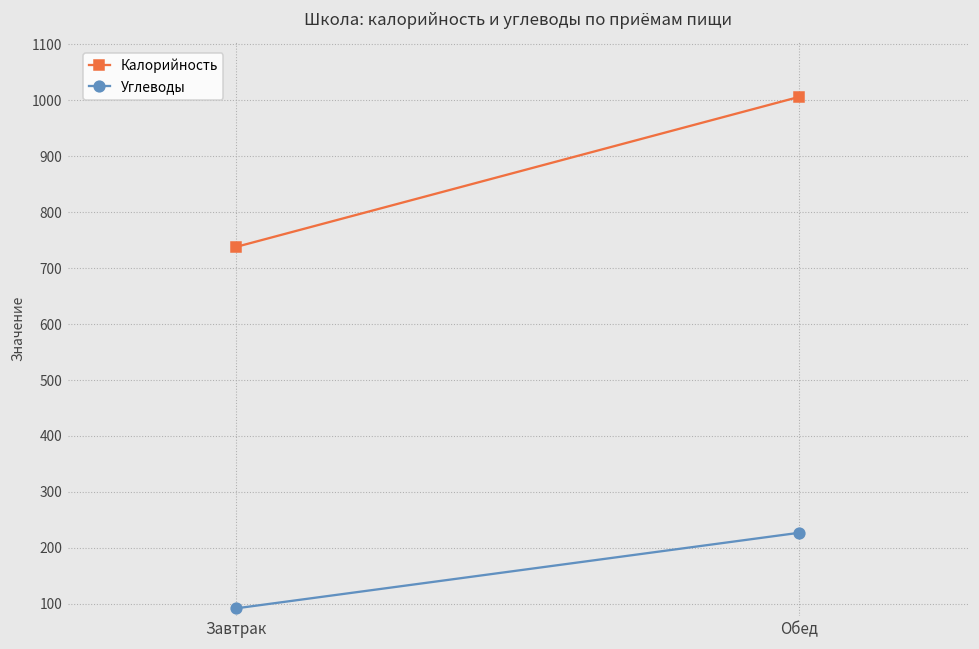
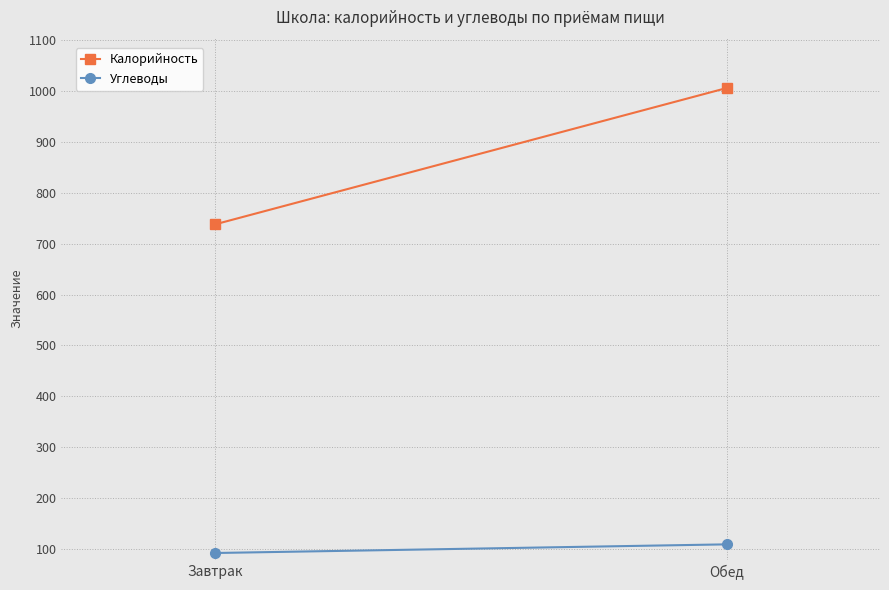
Углеводы, Обед: 230 -> 110
